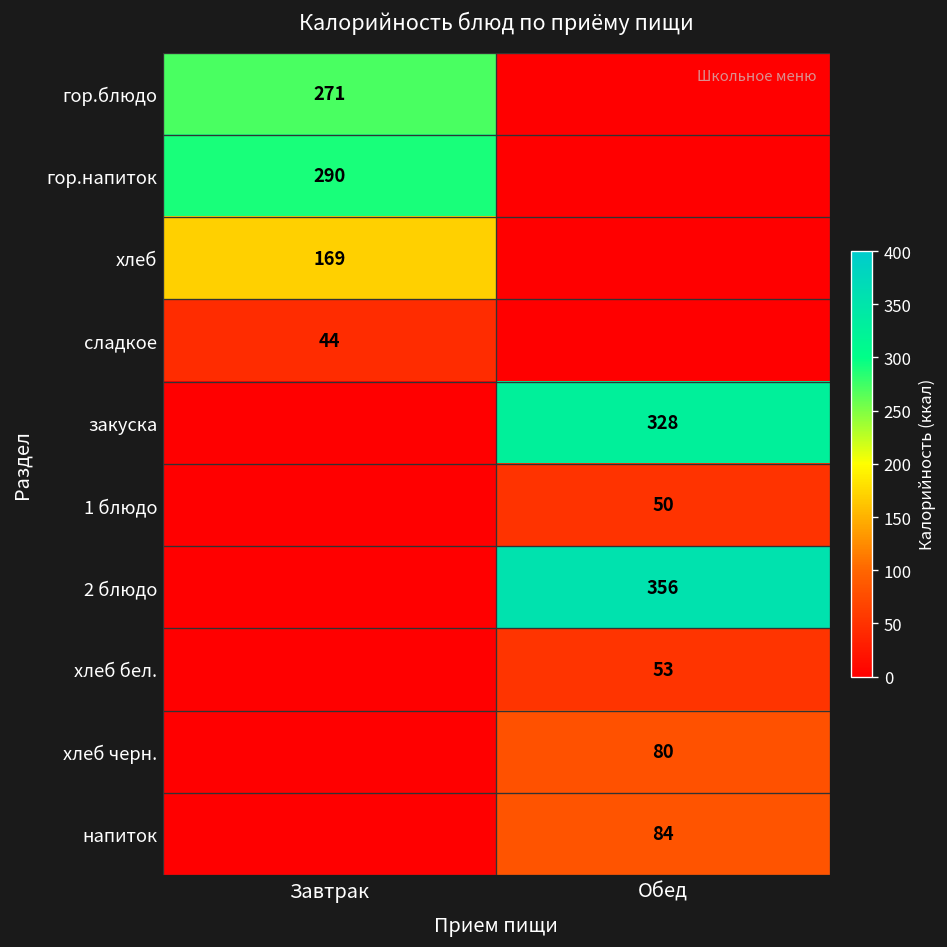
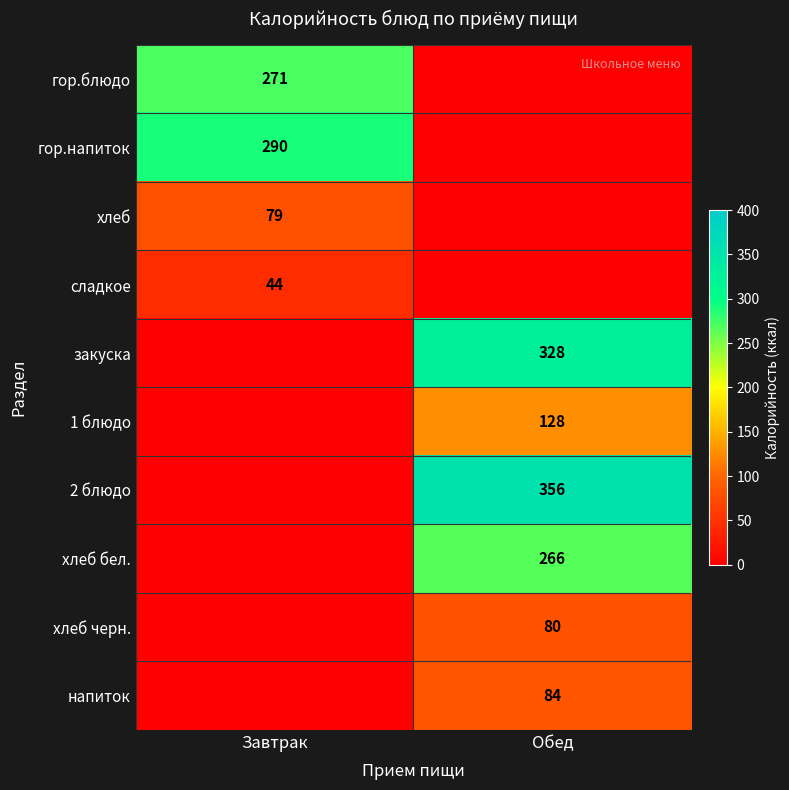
хлеб, Завтрак: 169 -> 79
1 блюдо, Обед: 50 -> 128
хлеб бел., Обед: 53 -> 266
